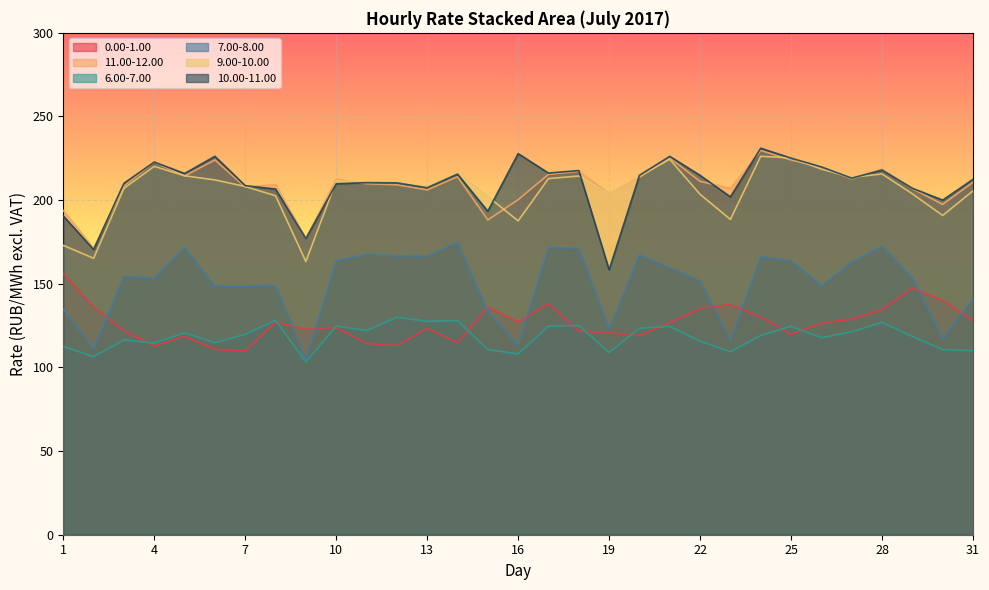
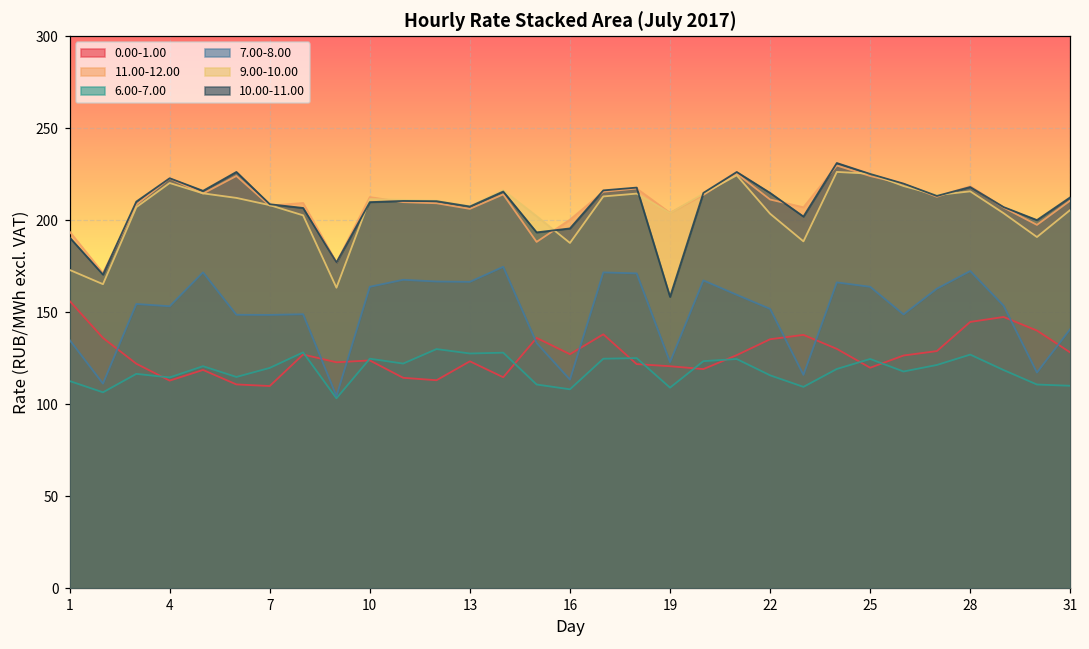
10.00-11.00, 16: 228 -> 196
0.00-1.00, 28: 135 -> 145
